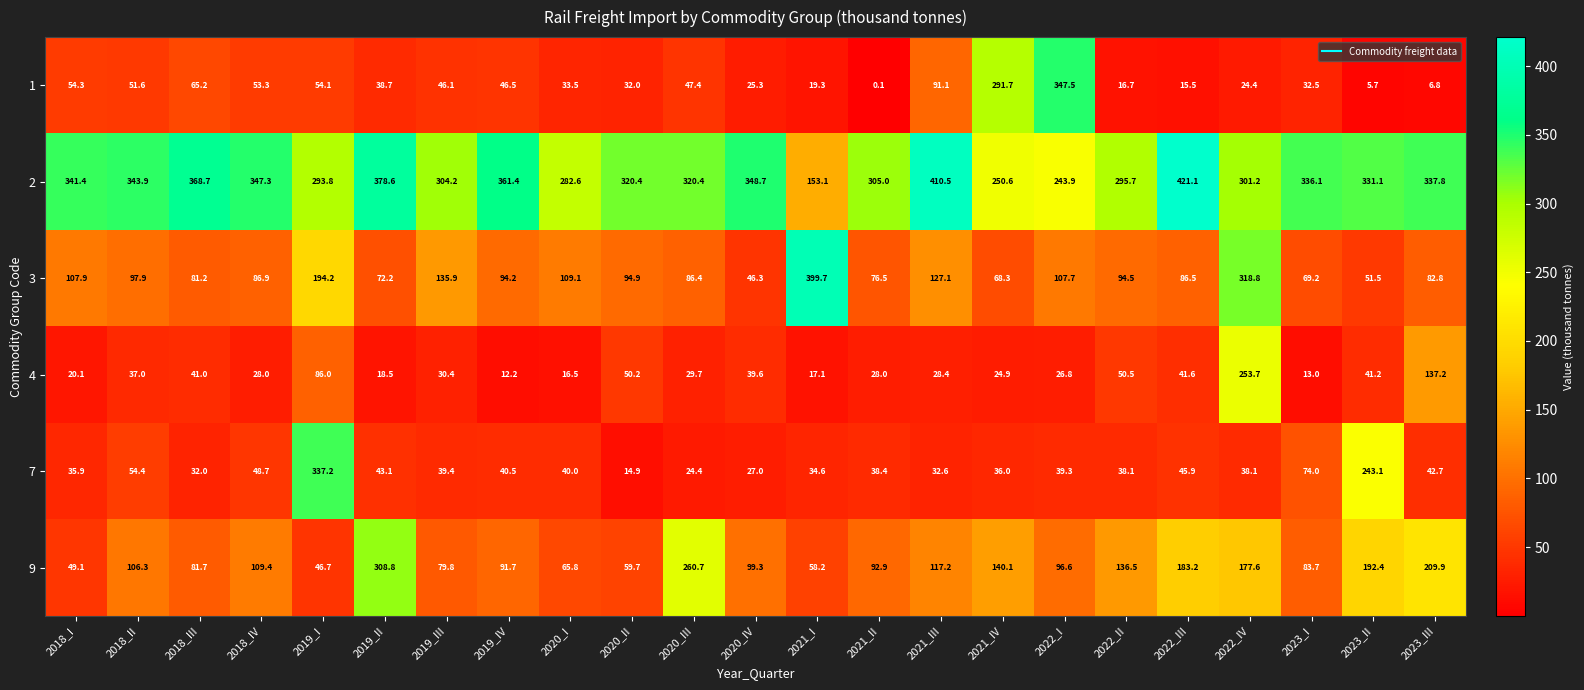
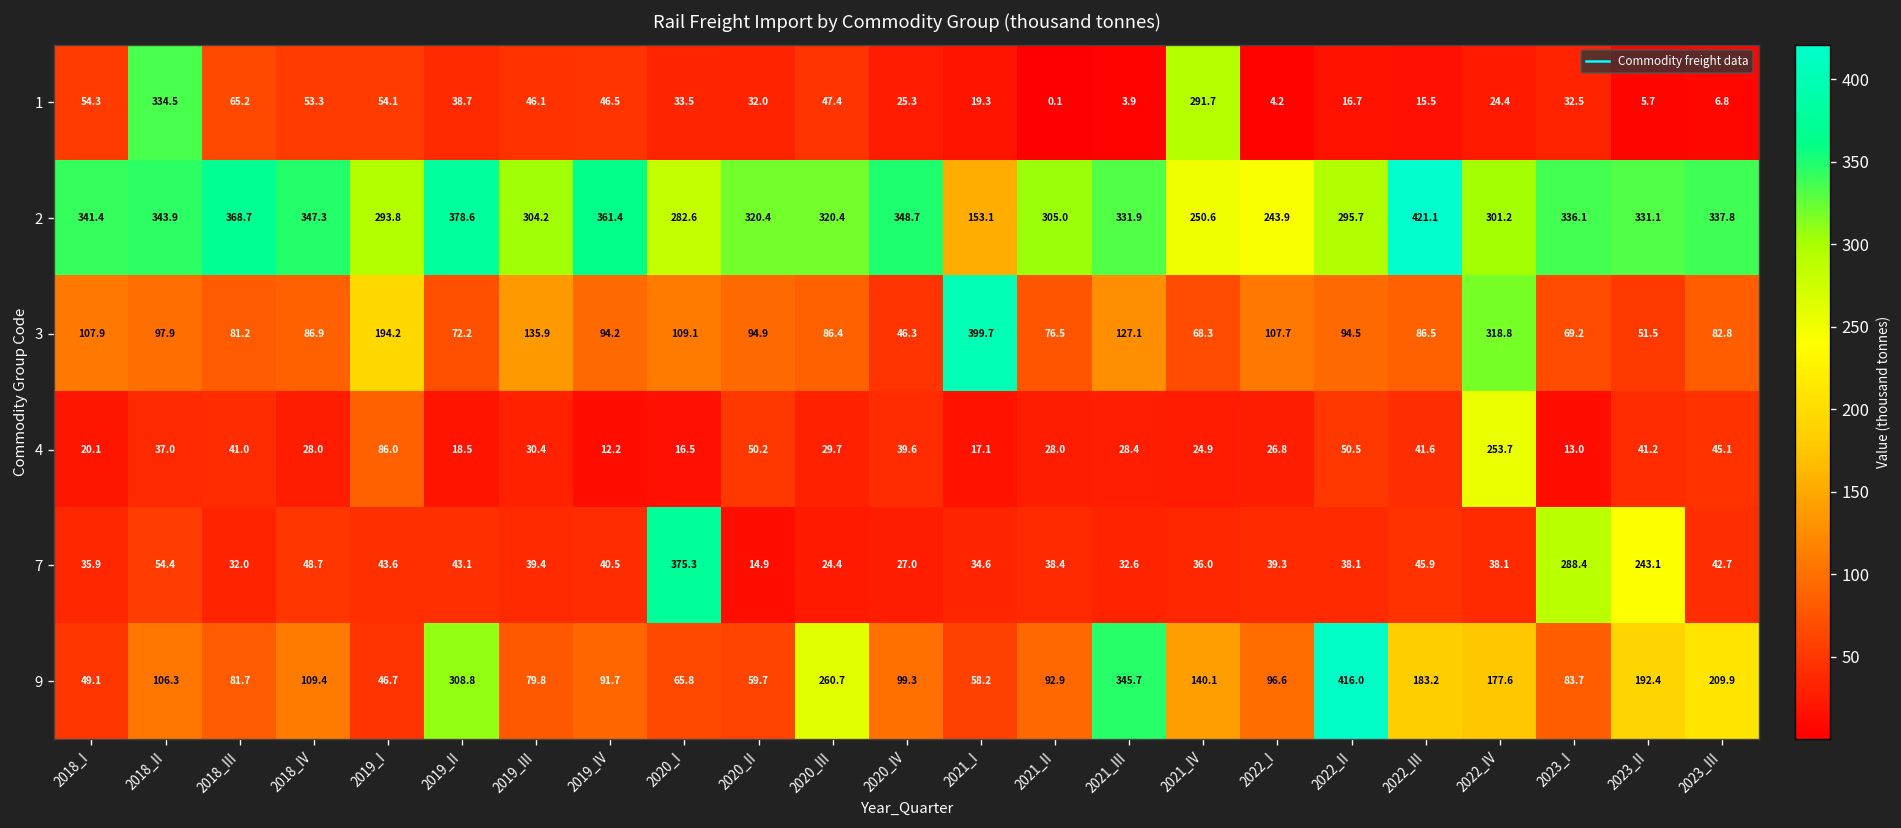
1, 2018_II: 51.6 -> 334.5
1, 2021_III: 91.1 -> 3.9
1, 2022_I: 347.5 -> 4.2
2, 2021_III: 410.5 -> 331.9
4, 2023_III: 137.2 -> 45.1
7, 2019_I: 337.2 -> 43.6
7, 2020_I: 40.0 -> 375.3
7, 2023_I: 74.0 -> 288.4
9, 2021_III: 117.2 -> 345.7
9, 2022_II: 136.5 -> 416.0
